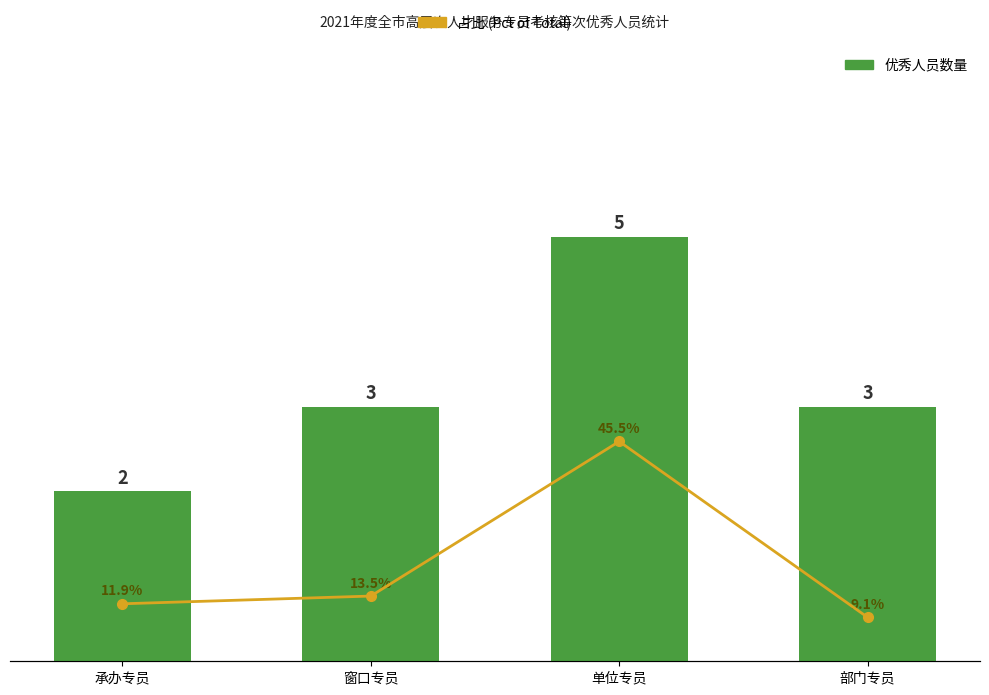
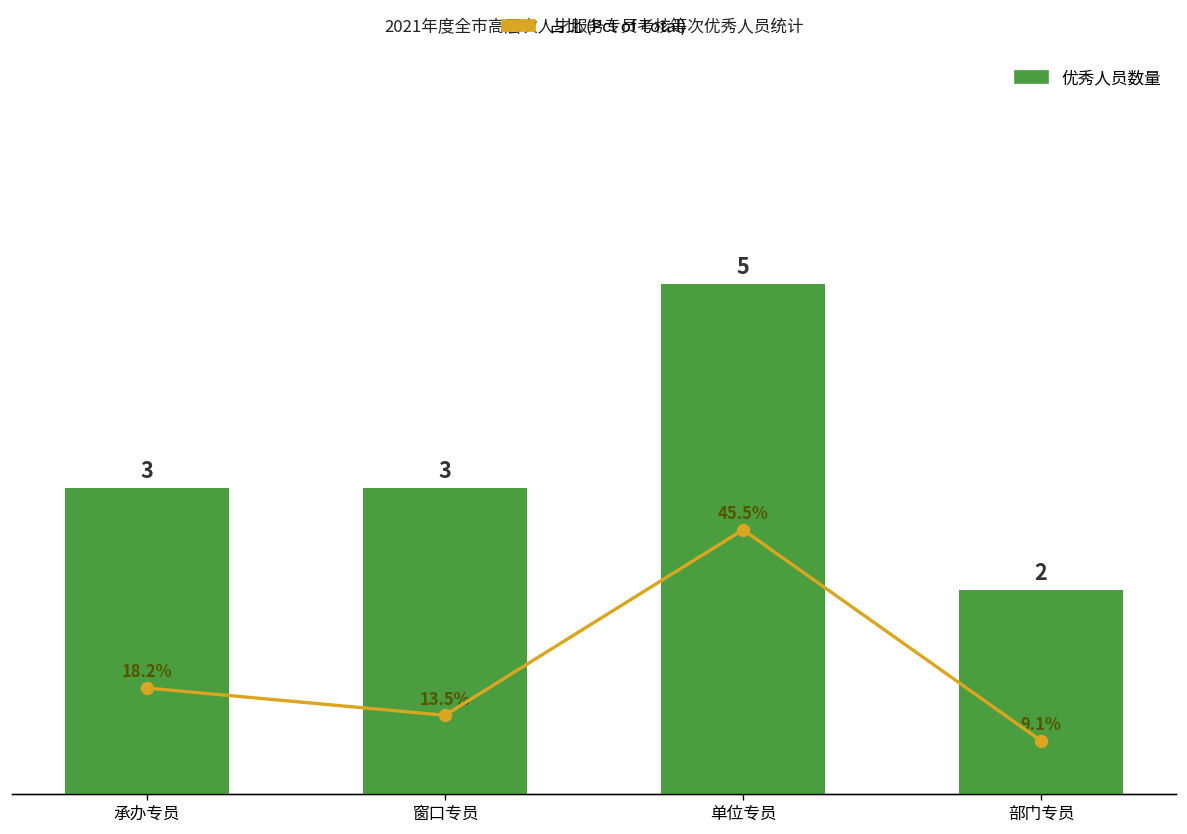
优秀人员数量, 承办专员: 2 -> 3
优秀人员数量, 部门专员: 3 -> 2
占比 (Pct of Total), 承办专员: 11.9% -> 18.2%
